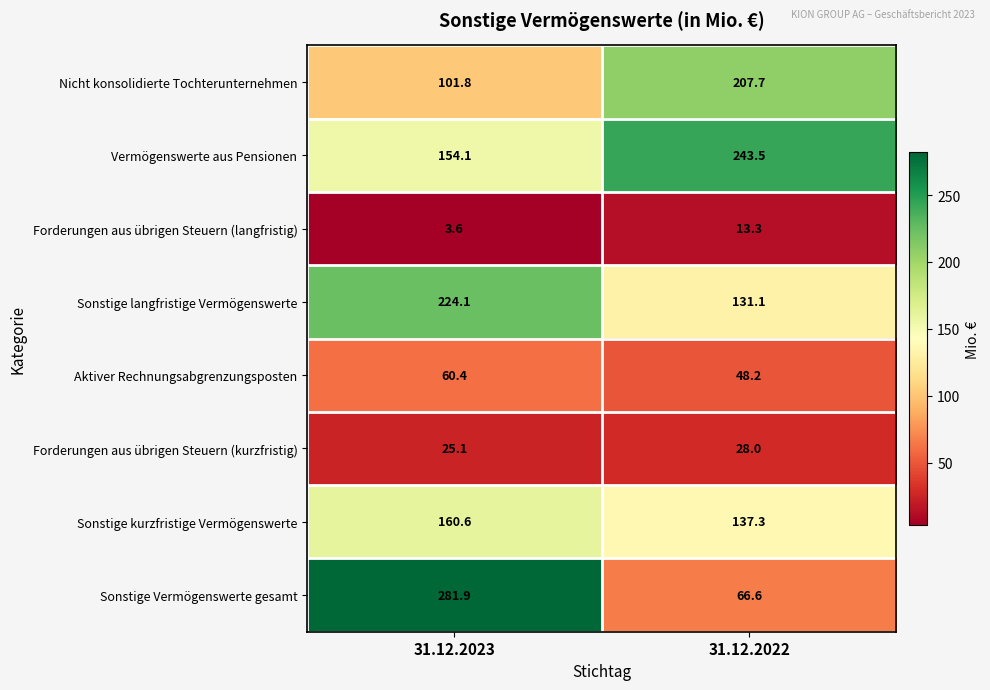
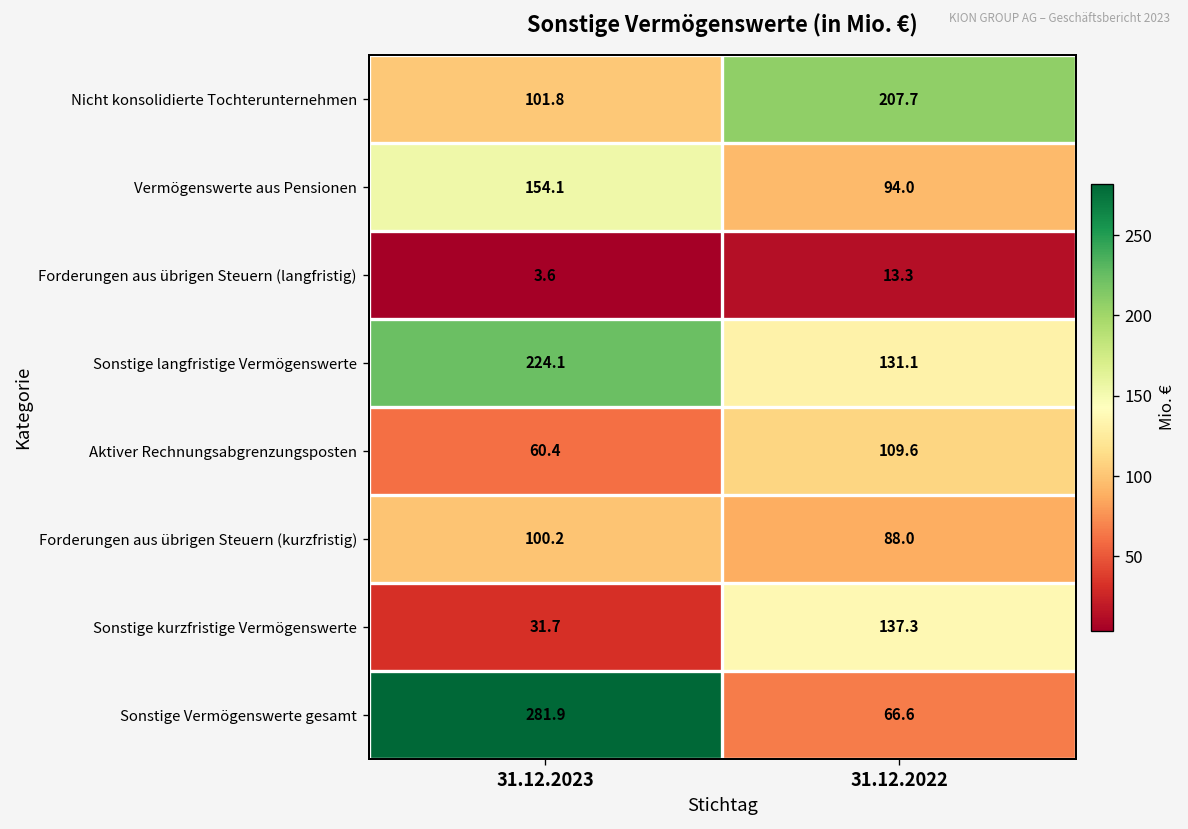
Vermögenswerte aus Pensionen, 31.12.2022: 243.5 -> 94.0
Aktiver Rechnungsabgrenzungsposten, 31.12.2022: 48.2 -> 109.6
Forderungen aus übrigen Steuern (kurzfristig), 31.12.2023: 25.1 -> 100.2
Forderungen aus übrigen Steuern (kurzfristig), 31.12.2022: 28.0 -> 88.0
Sonstige kurzfristige Vermögenswerte, 31.12.2023: 160.6 -> 31.7
